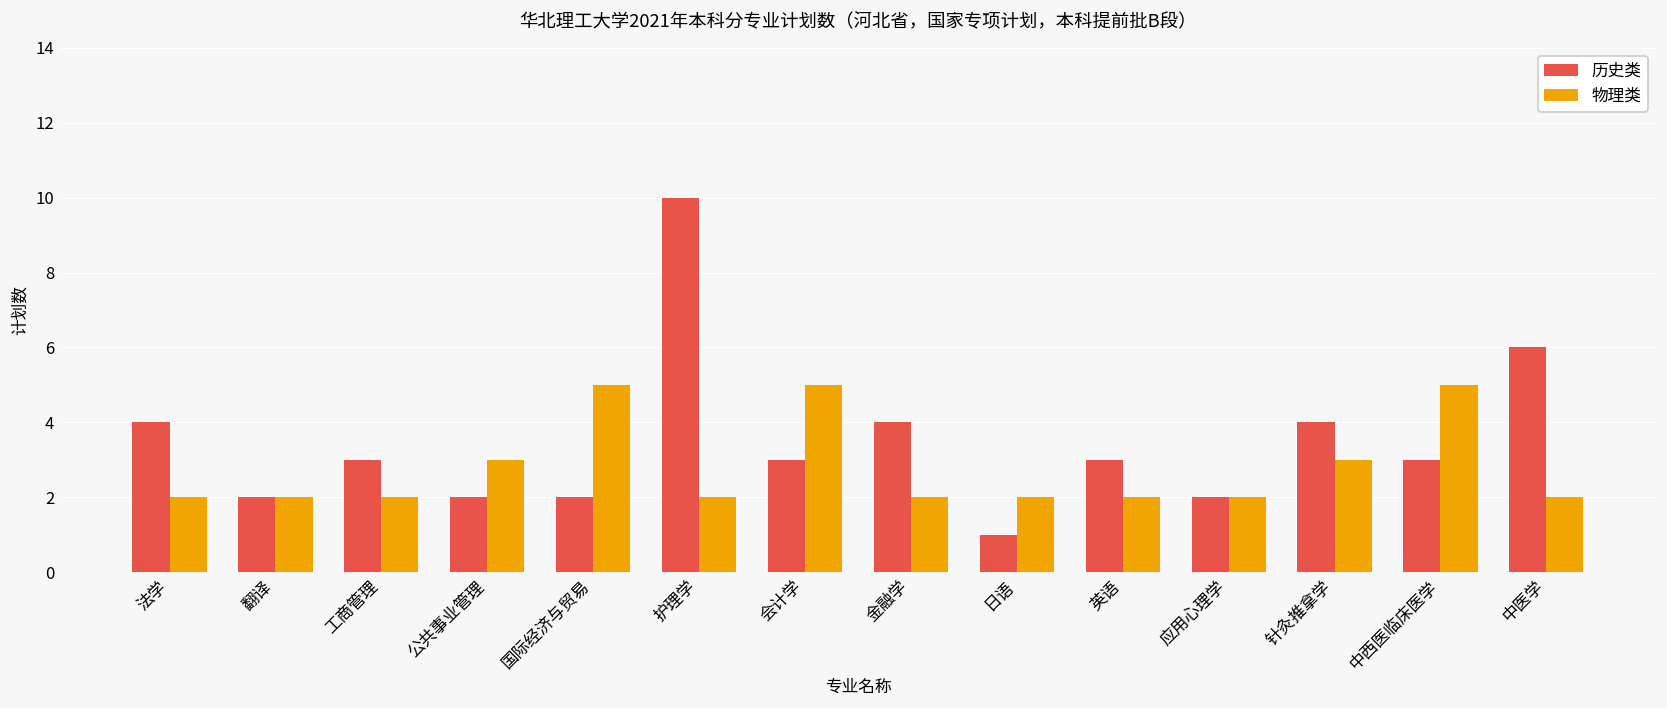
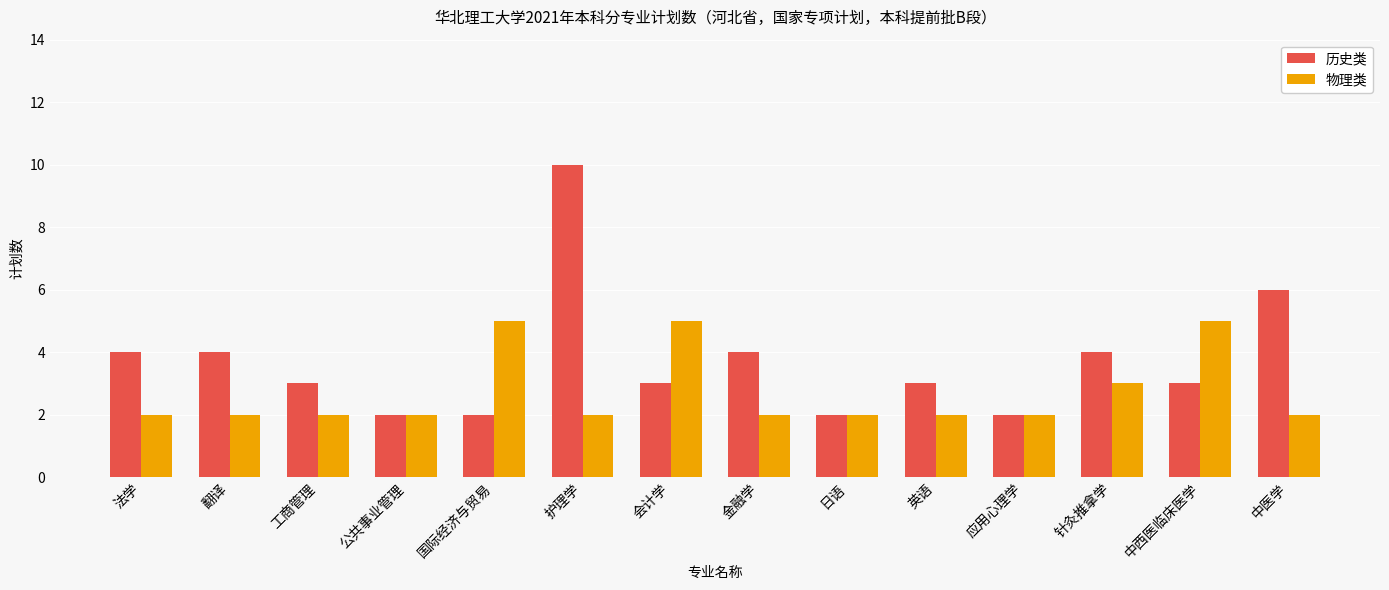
历史类, 翻译: 2 -> 4
物理类, 公共事业管理: 3 -> 2
历史类, 日语: 1 -> 2
